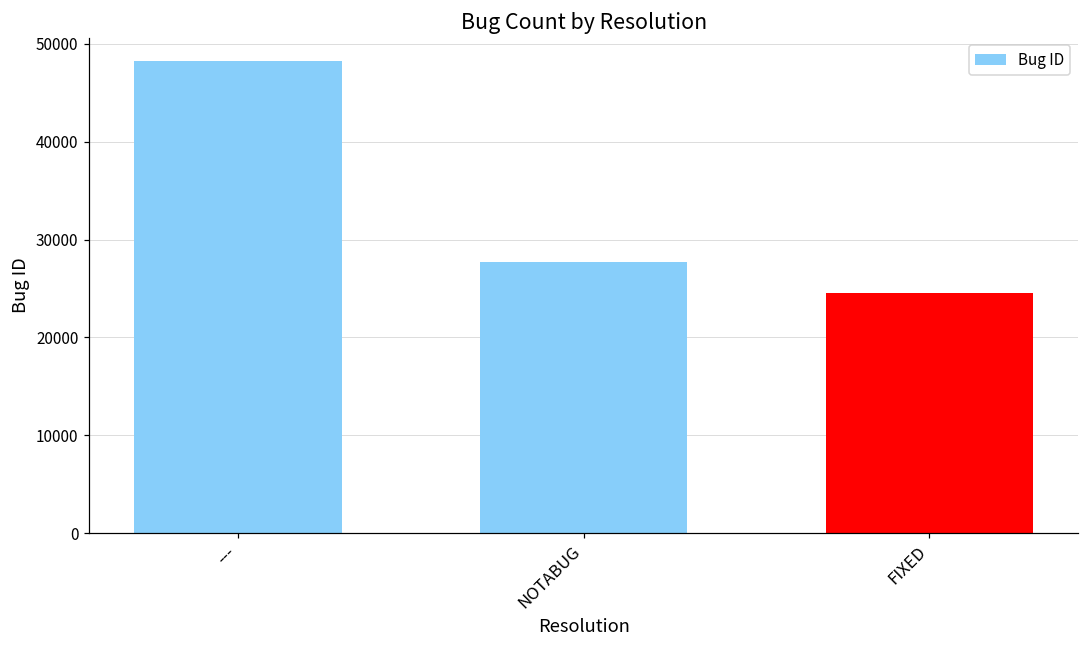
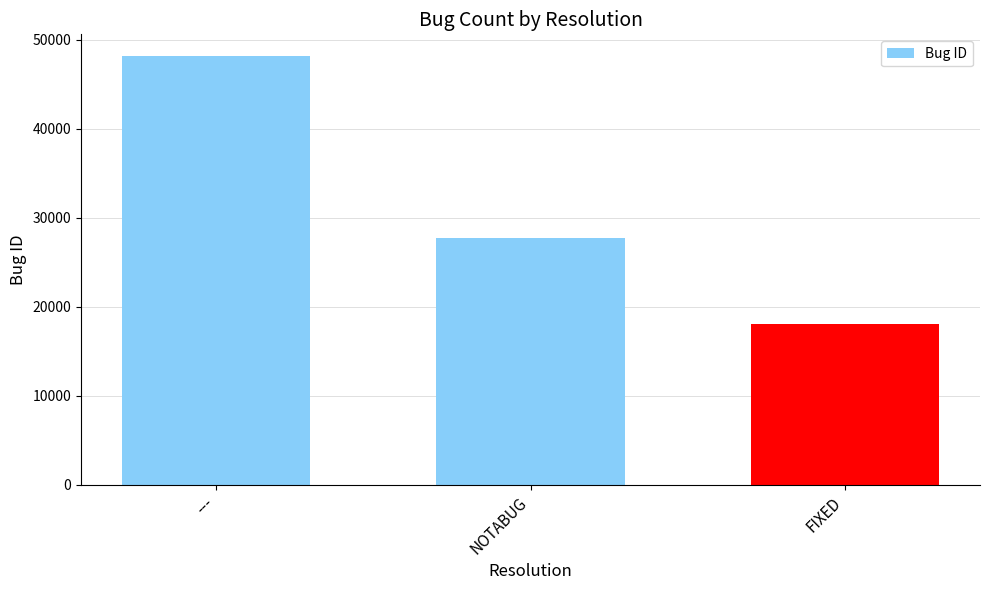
FIXED: 24000 -> 18000
